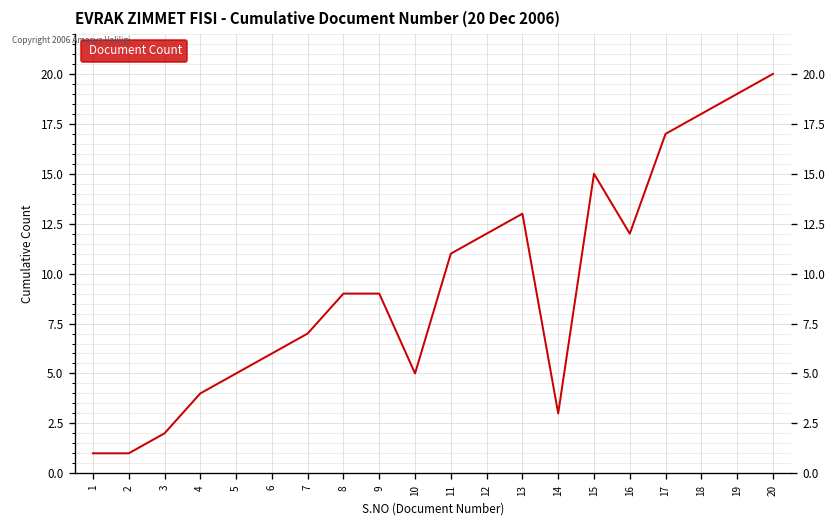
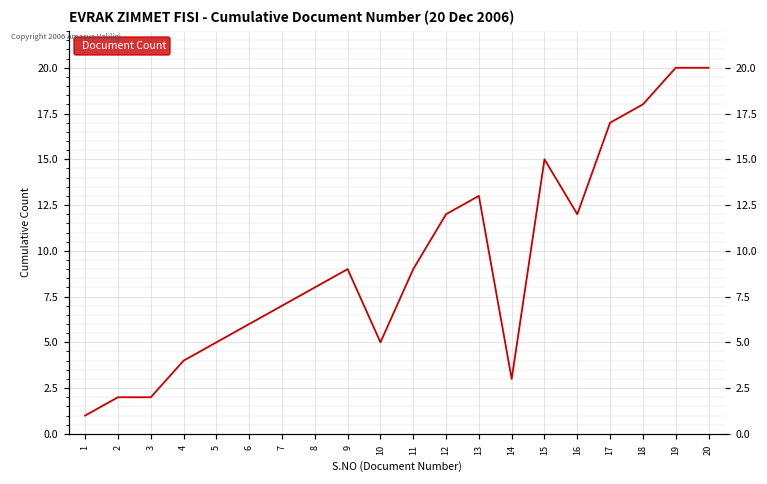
2: 1 -> 2
8: 9 -> 8
11: 11 -> 9
19: 19 -> 20
